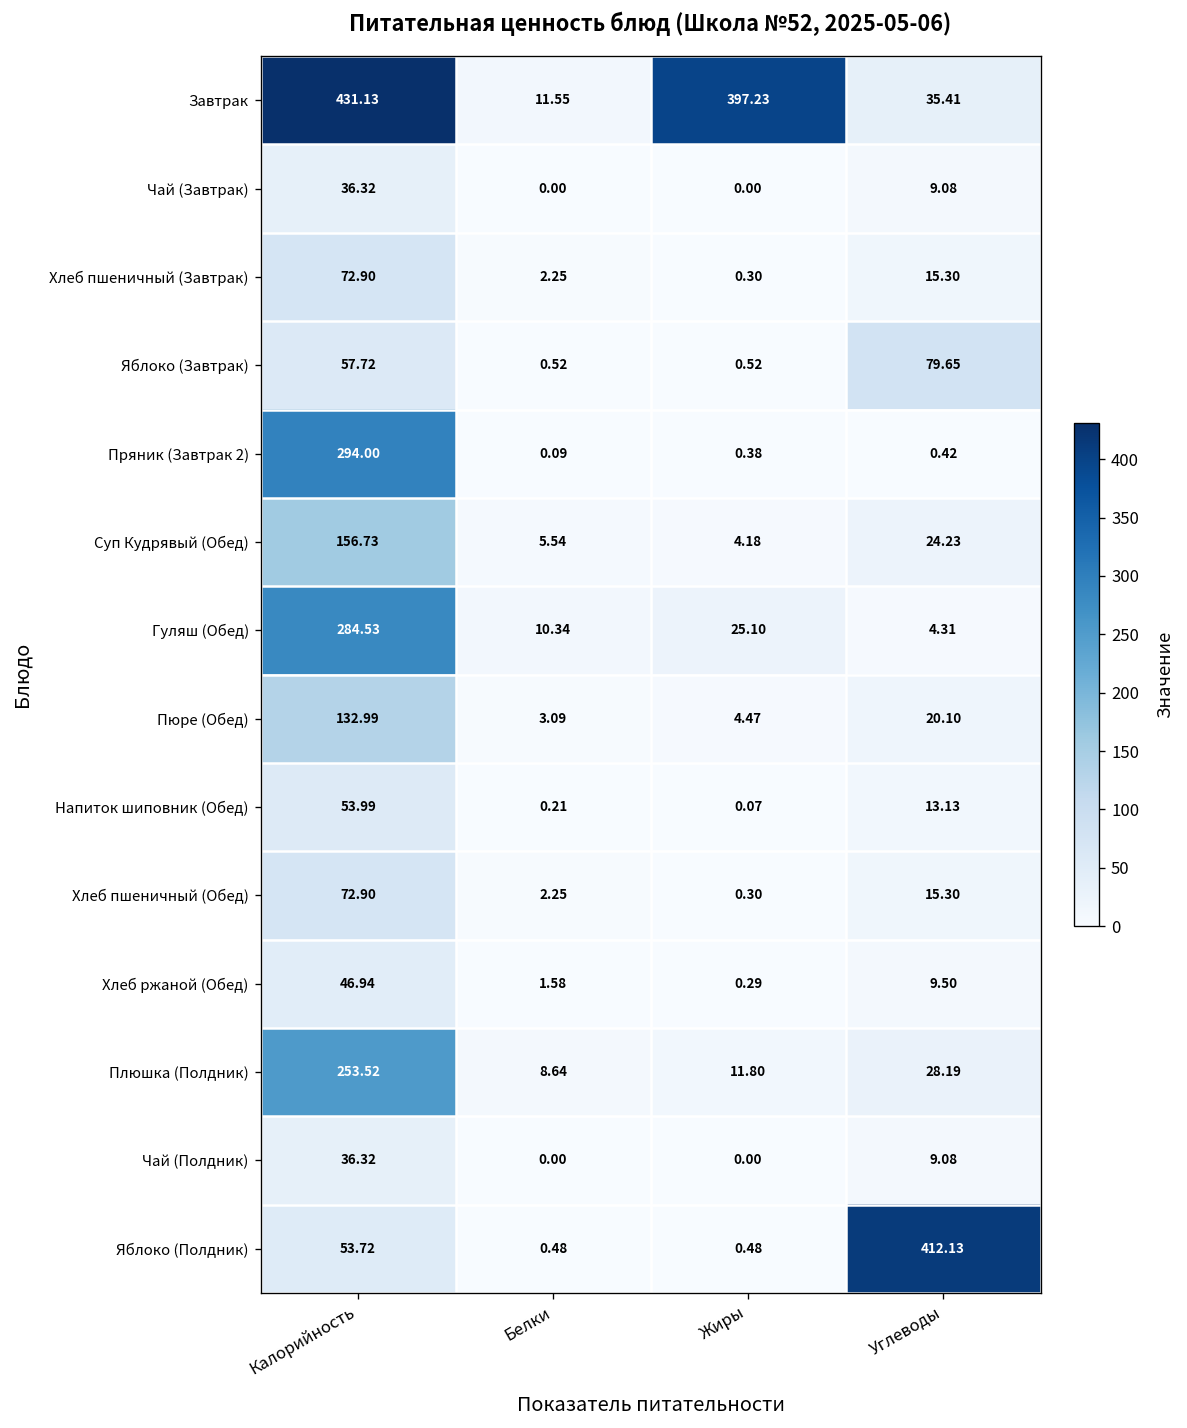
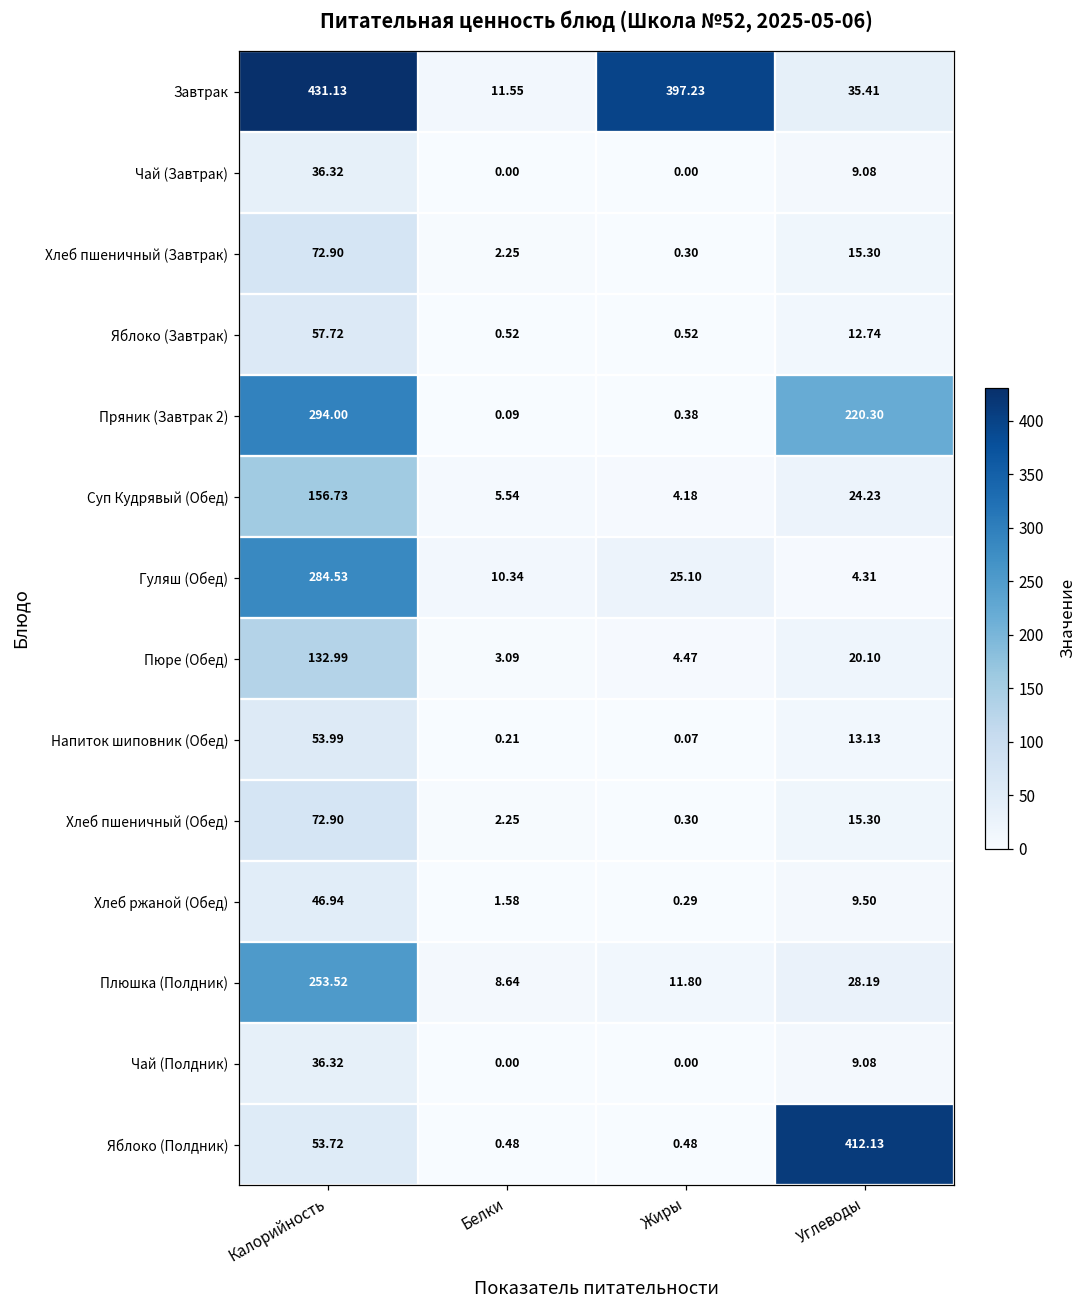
Яблоко (Завтрак), Углеводы: 79.65 -> 12.74
Пряник (Завтрак 2), Углеводы: 0.42 -> 220.30
